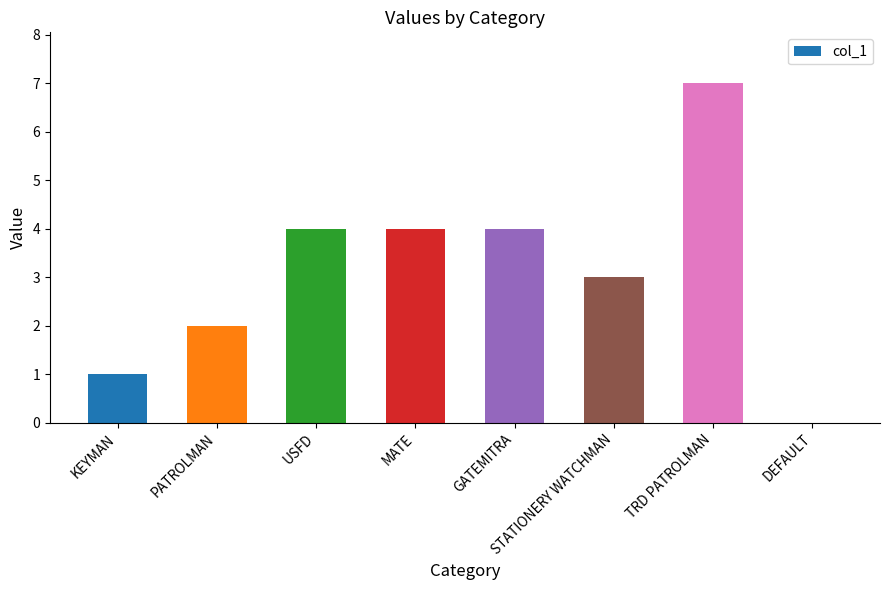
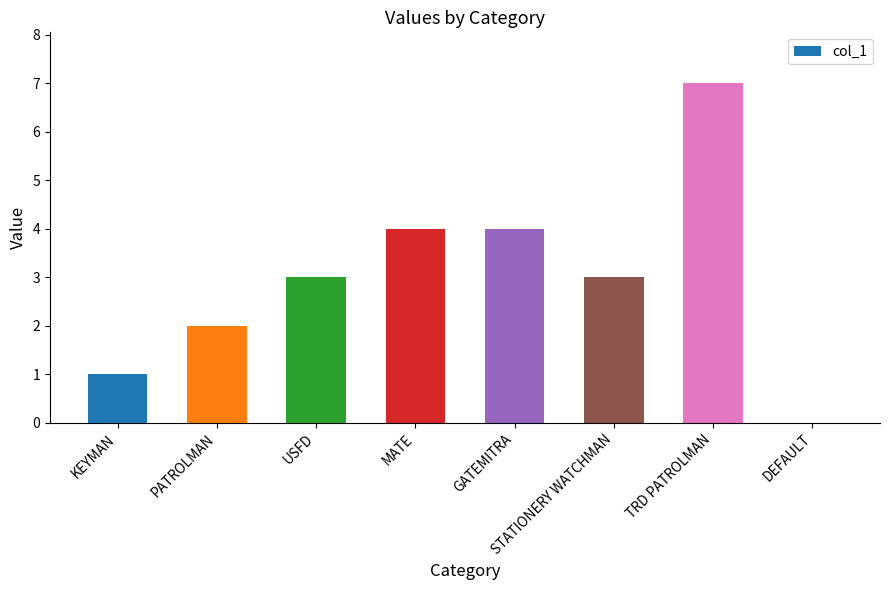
USFD: 4 -> 3
